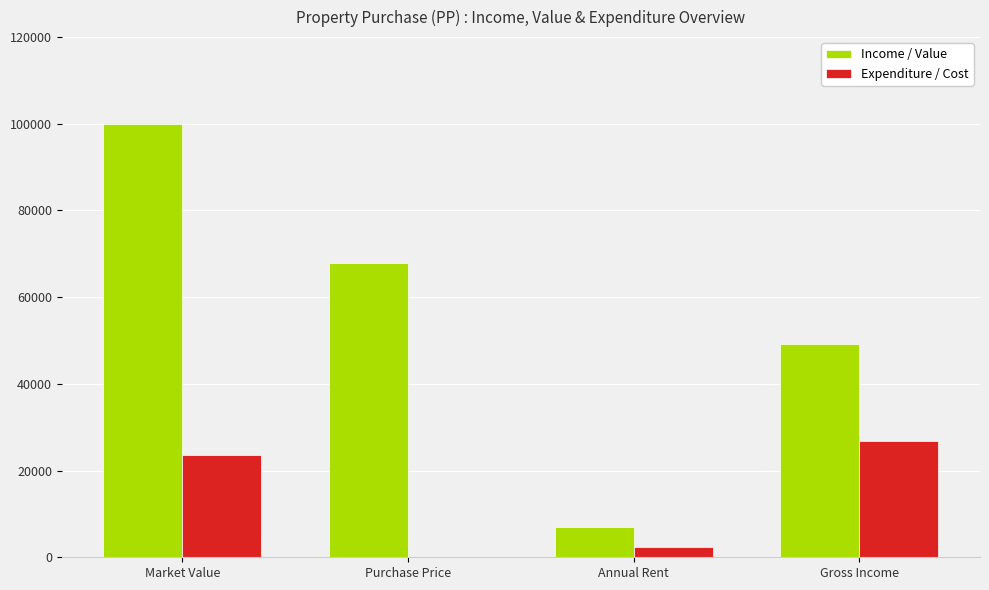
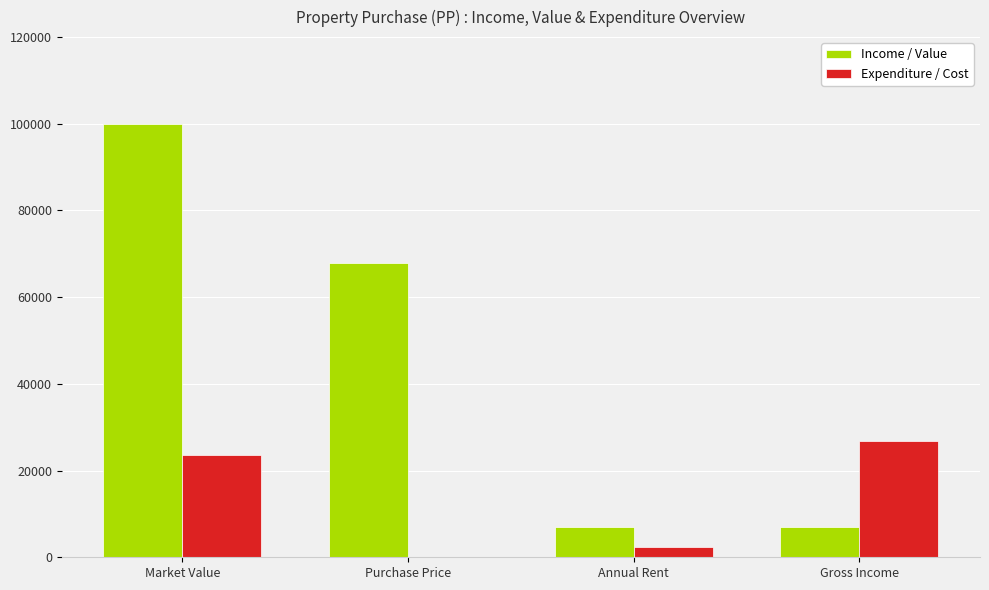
Income / Value, Gross Income: 49000 -> 7000
